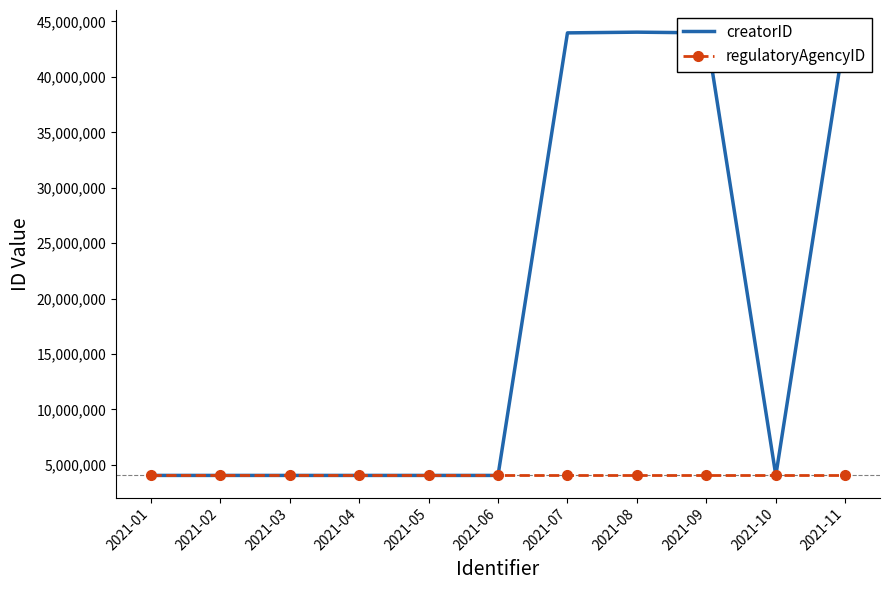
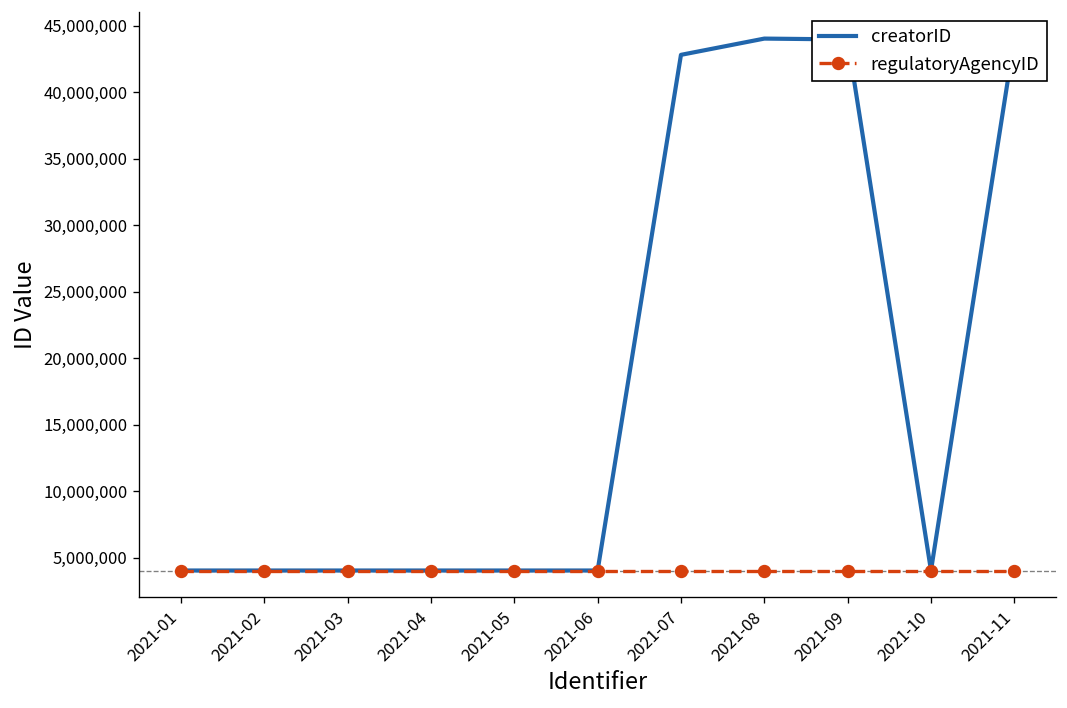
creatorID, 2021-07: 44,000,000 -> 42,800,000
